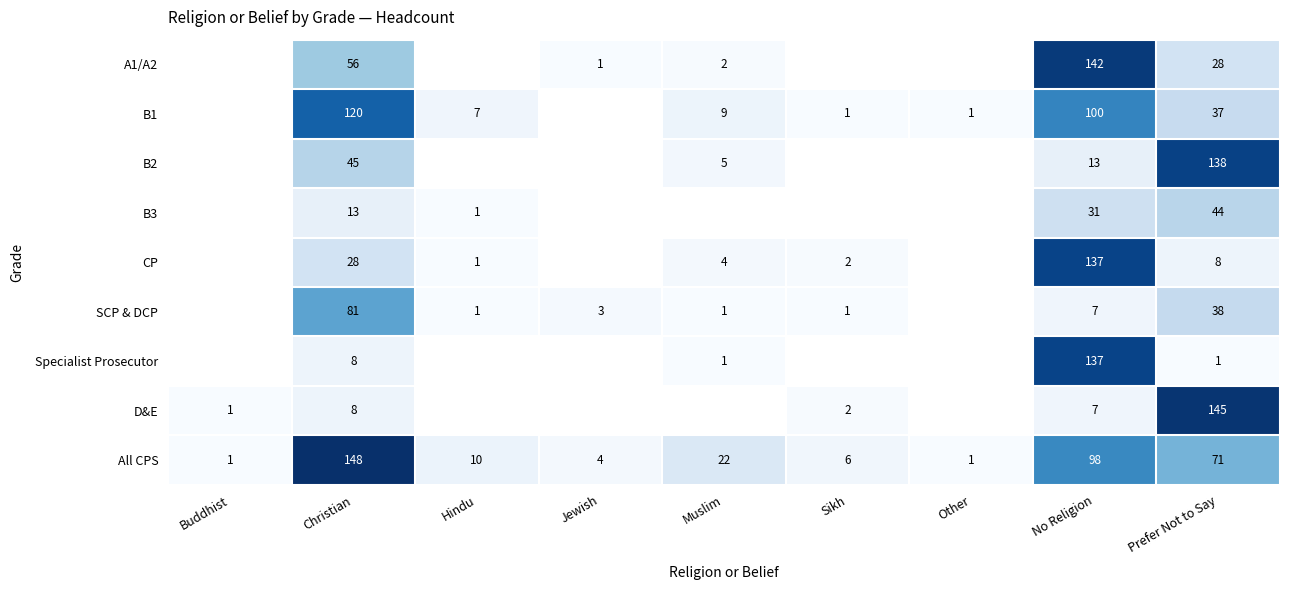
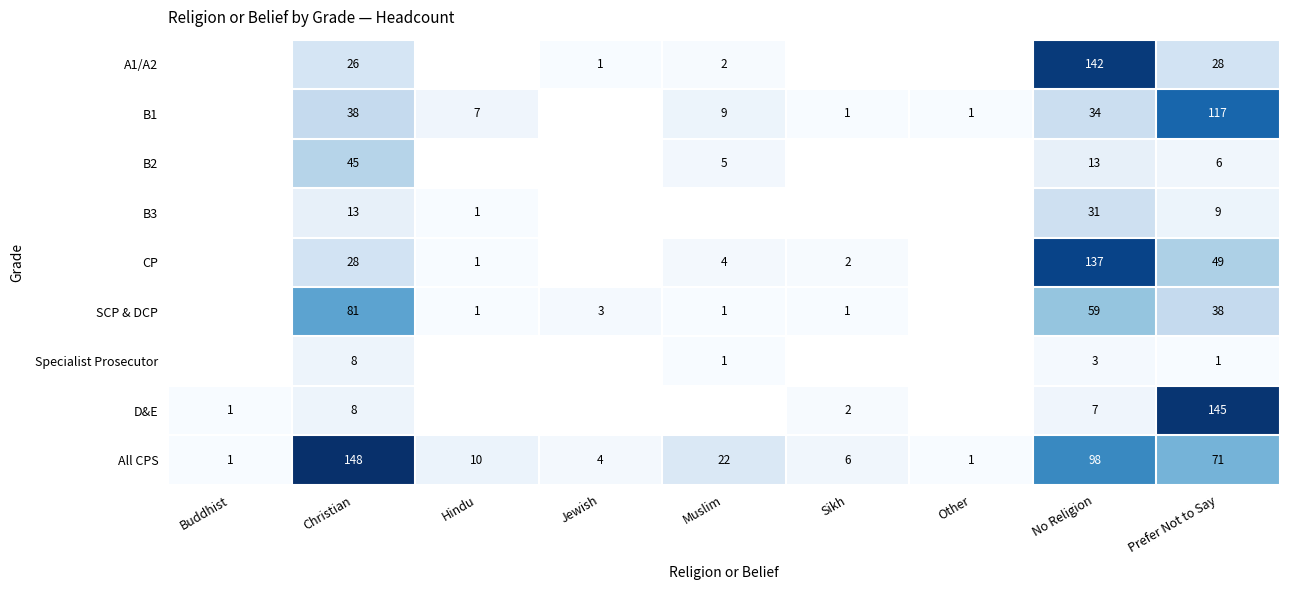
A1/A2, Christian: 56 -> 26
B1, Christian: 120 -> 38
B1, No Religion: 100 -> 34
B1, Prefer Not to Say: 37 -> 117
B2, Prefer Not to Say: 138 -> 6
B3, Prefer Not to Say: 44 -> 9
CP, Prefer Not to Say: 8 -> 49
SCP & DCP, No Religion: 7 -> 59
Specialist Prosecutor, No Religion: 137 -> 3
